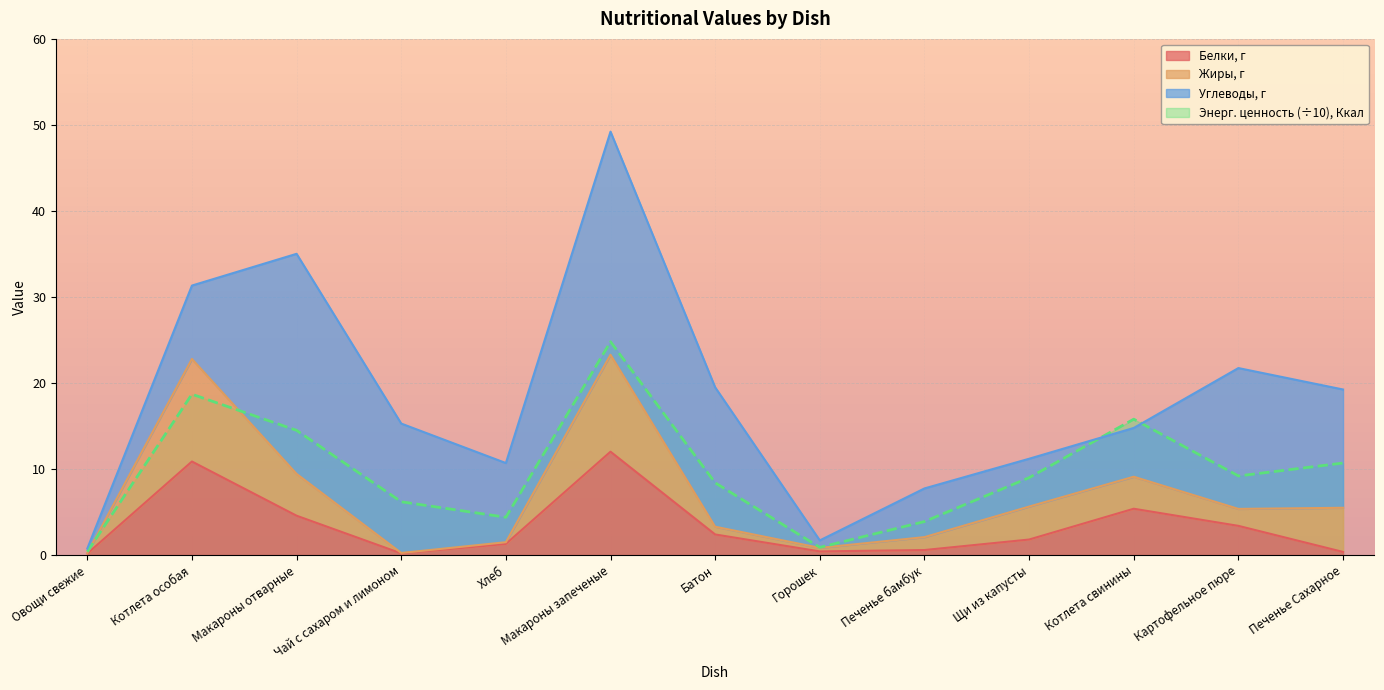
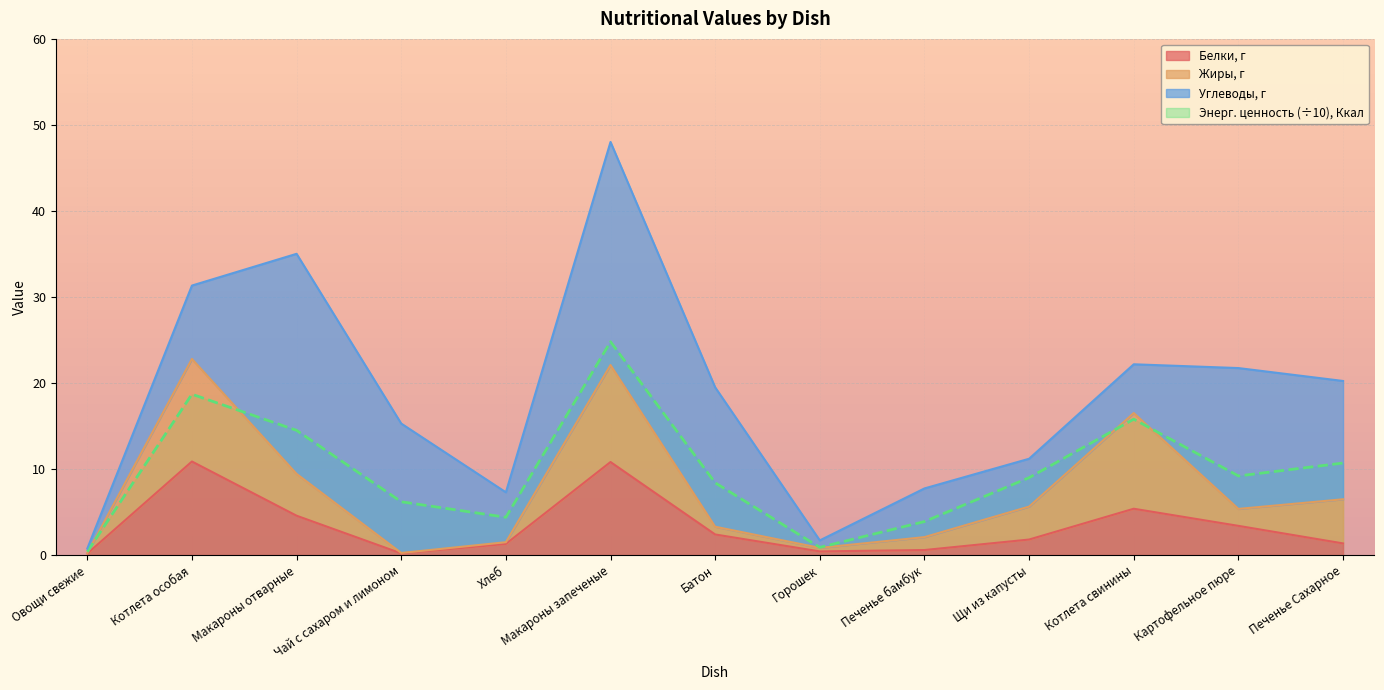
Углеводы, г, Хлеб: 9 -> 6
Белки, г, Макароны запеченые: 12 -> 11
Жиры, г, Котлета свинины: 4 -> 11
Белки, г, Печенье Сахарное: 0 -> 1
